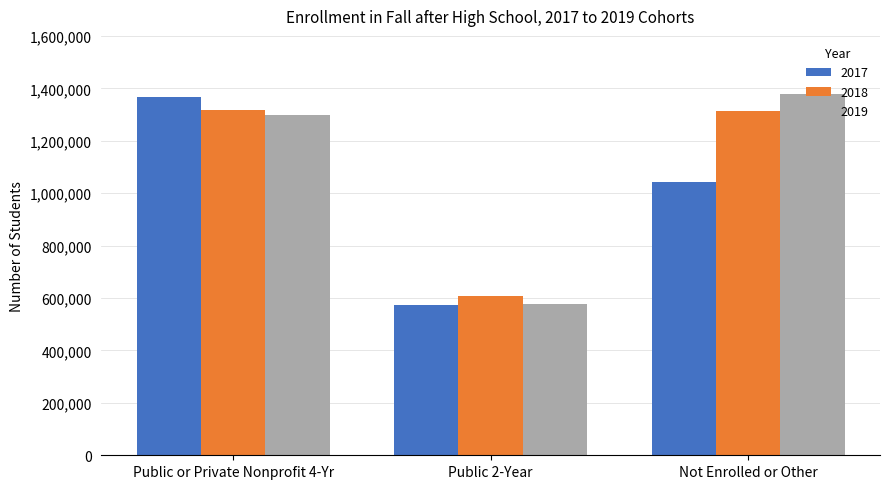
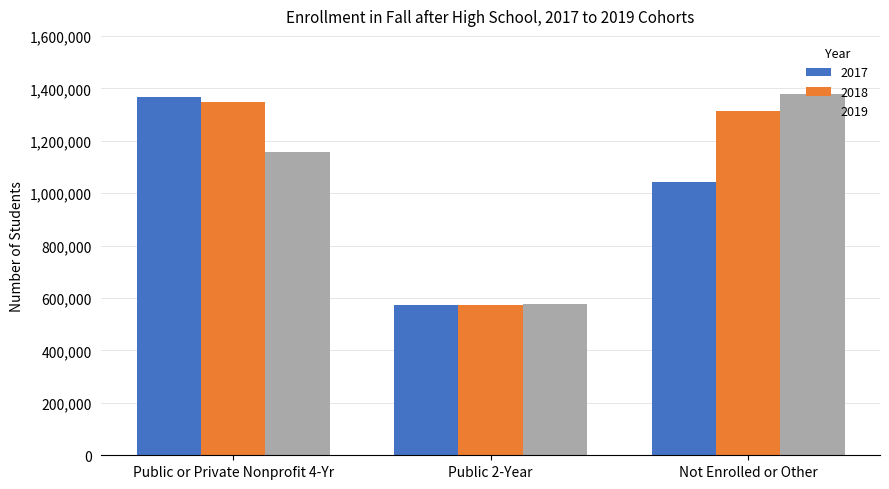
2018, Public or Private Nonprofit 4-Yr: 1,320,000 -> 1,350,000
2019, Public or Private Nonprofit 4-Yr: 1,300,000 -> 1,160,000
2018, Public 2-Year: 610,000 -> 570,000
